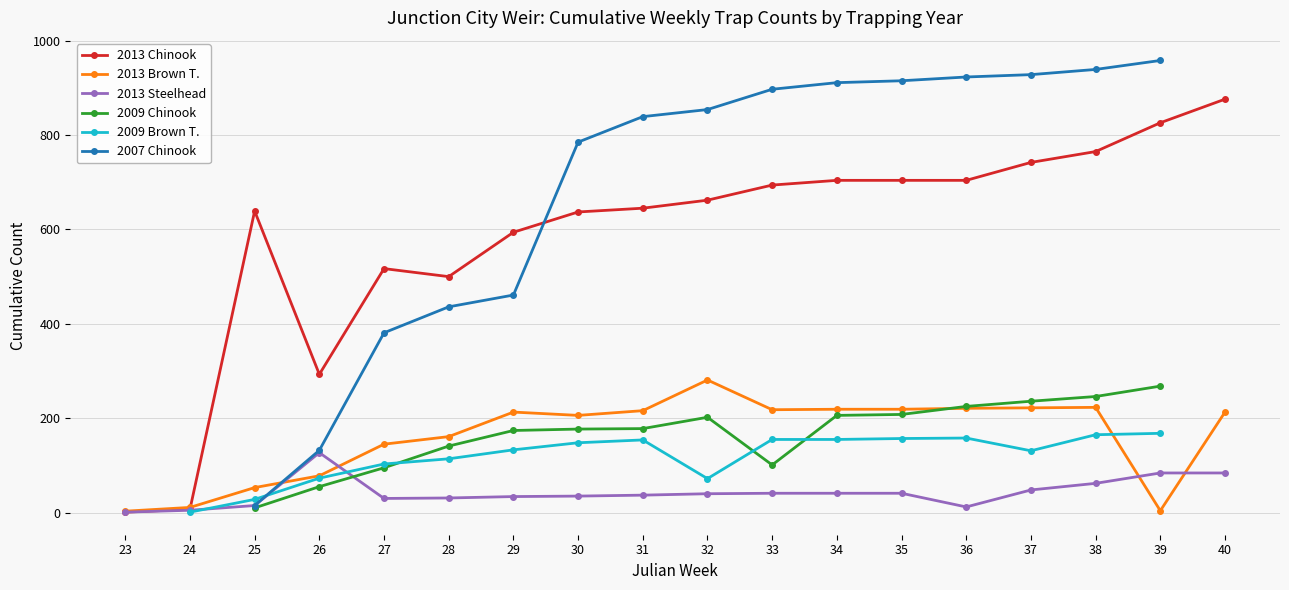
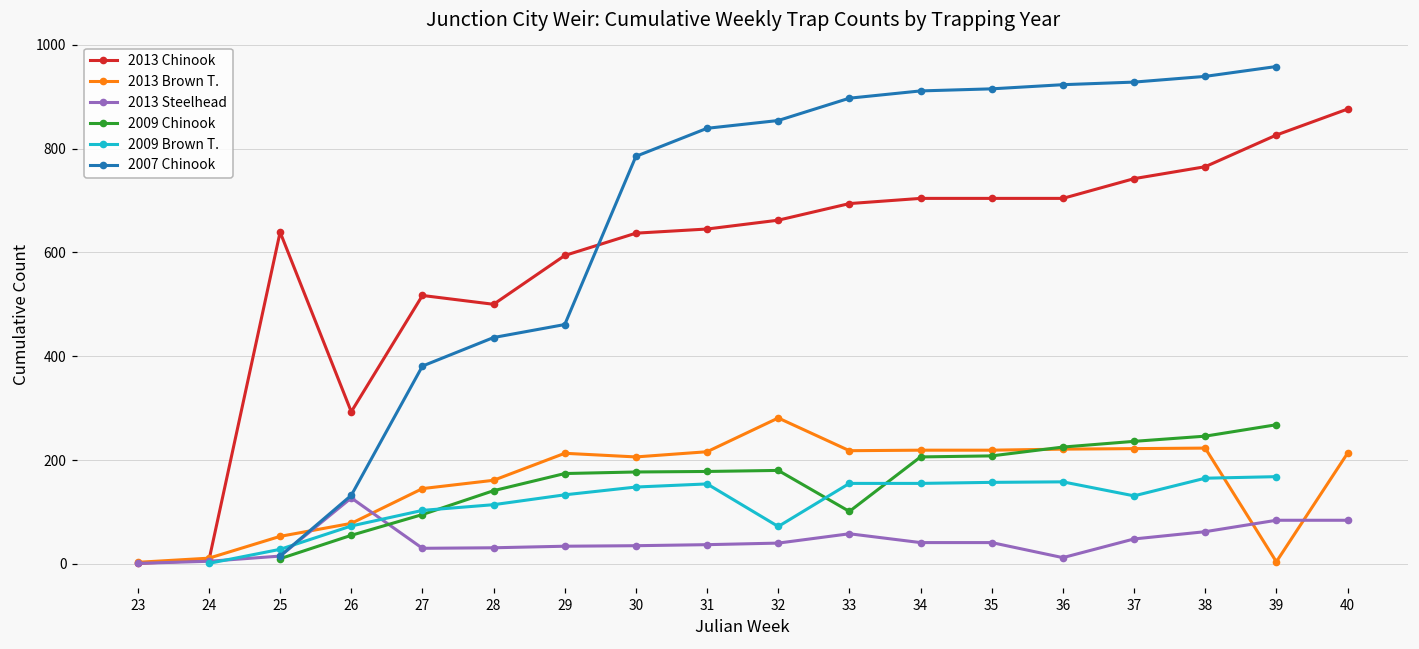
2009 Chinook, 32: 200 -> 180
2013 Steelhead, 33: 40 -> 60
